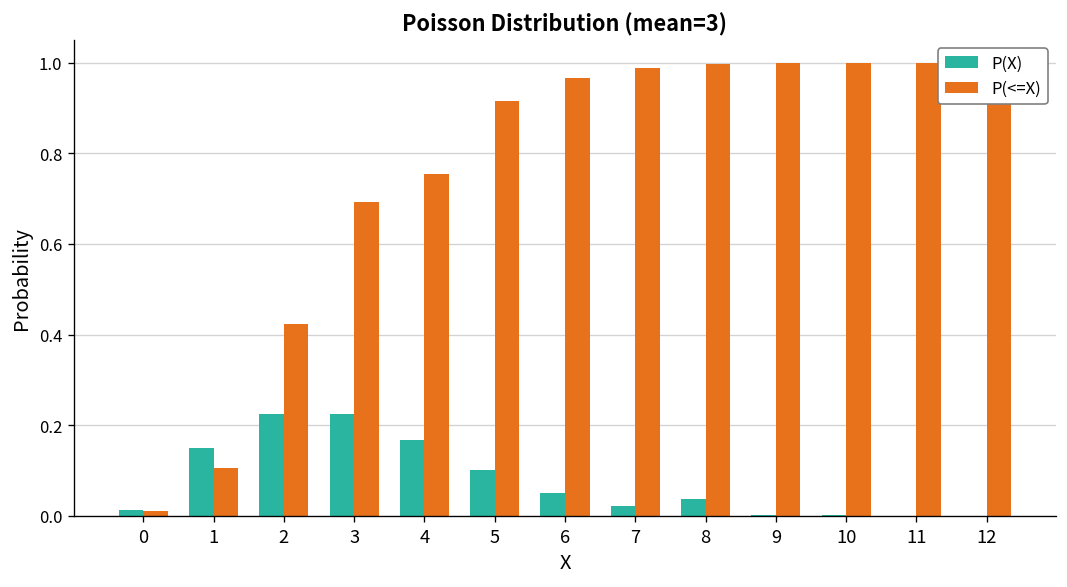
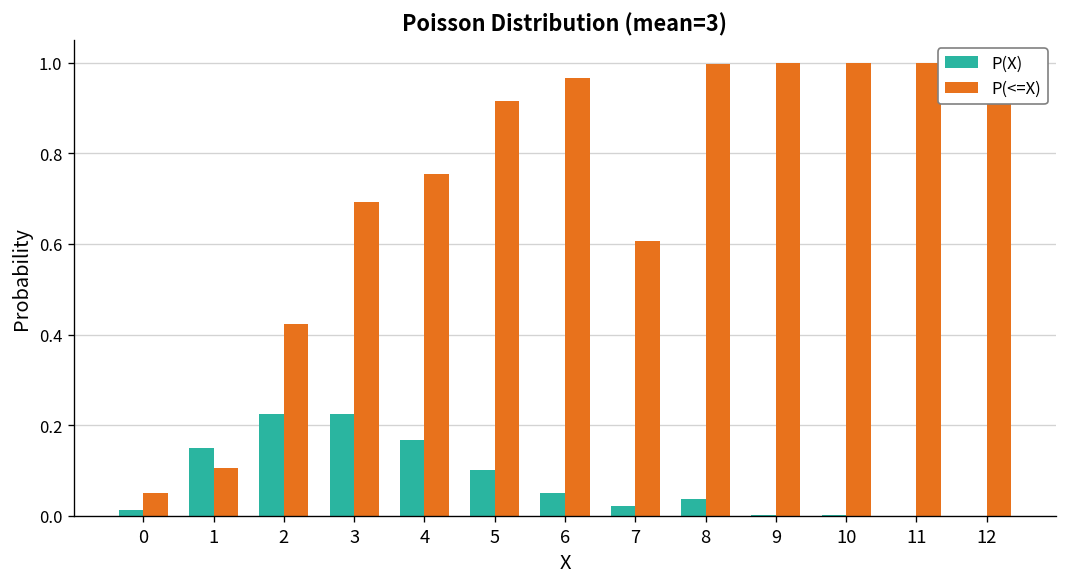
P(<=X), 0: 0.01 -> 0.05
P(<=X), 7: 0.99 -> 0.61
